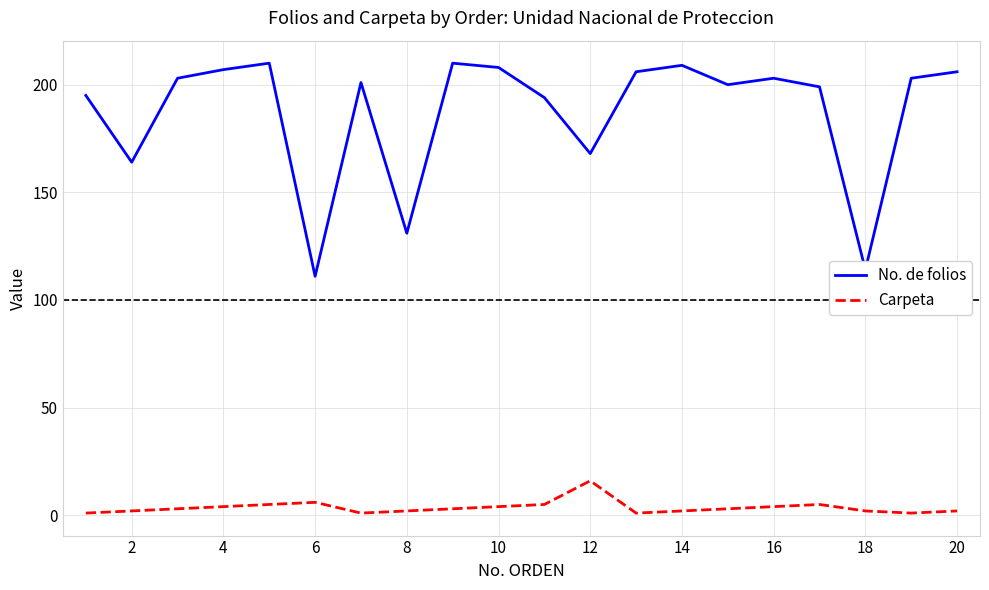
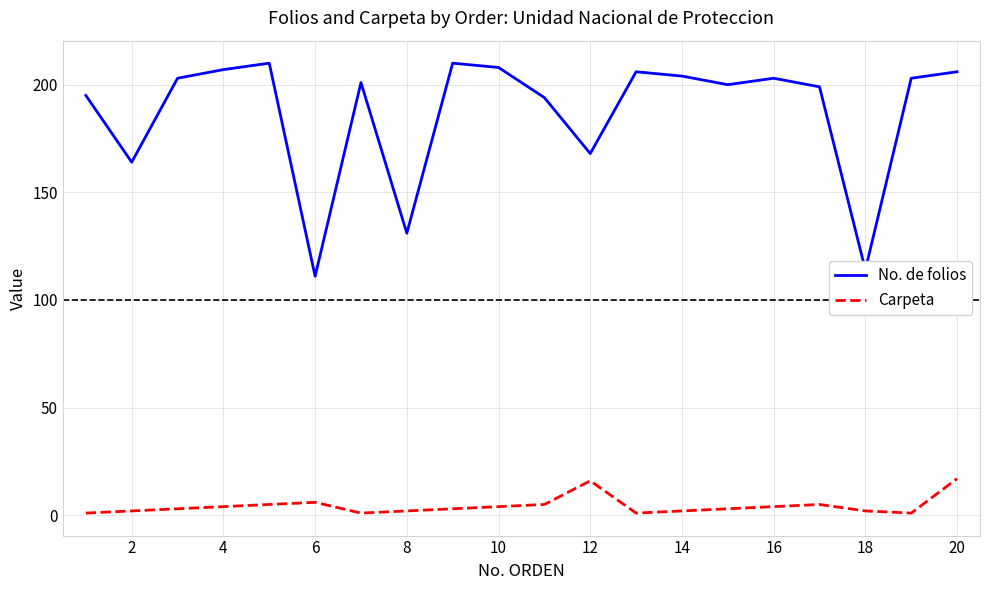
No. de folios, 14: 209 -> 204
Carpeta, 20: 2 -> 17
